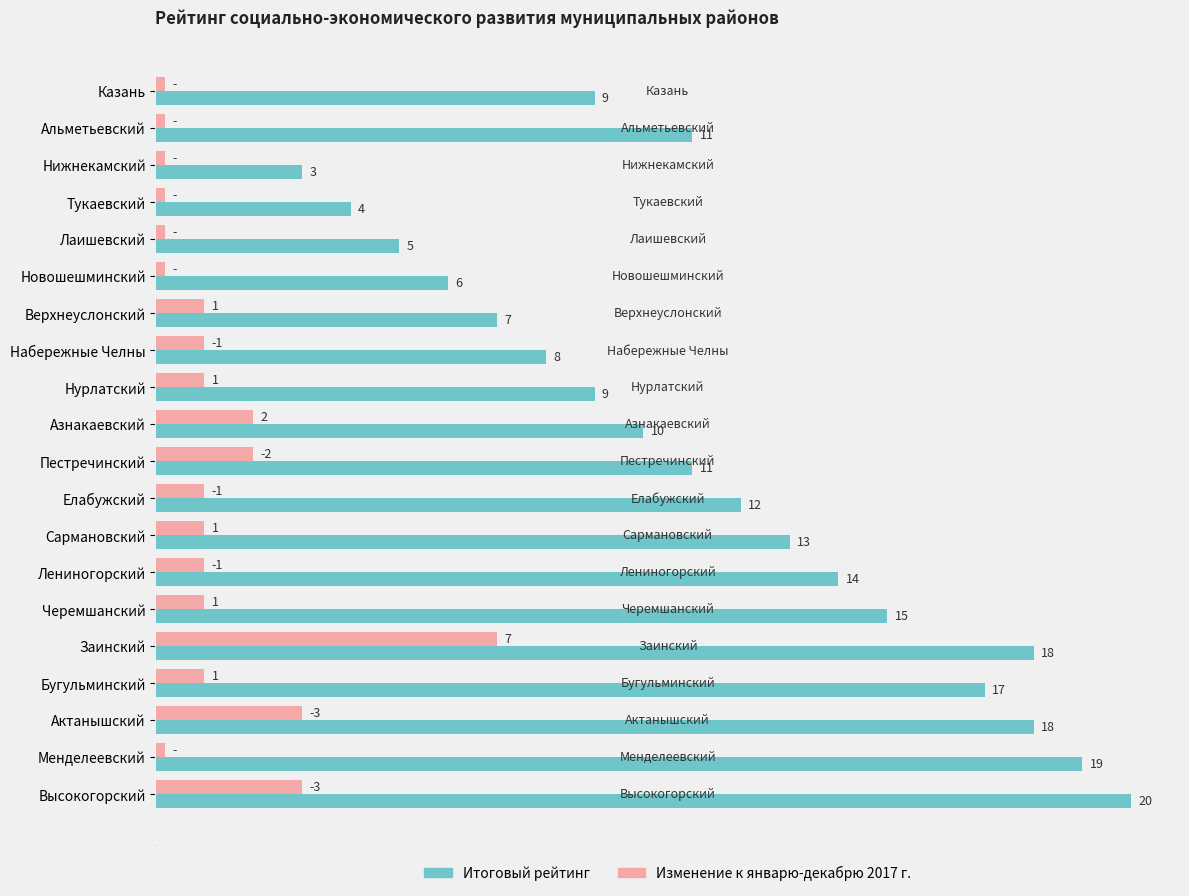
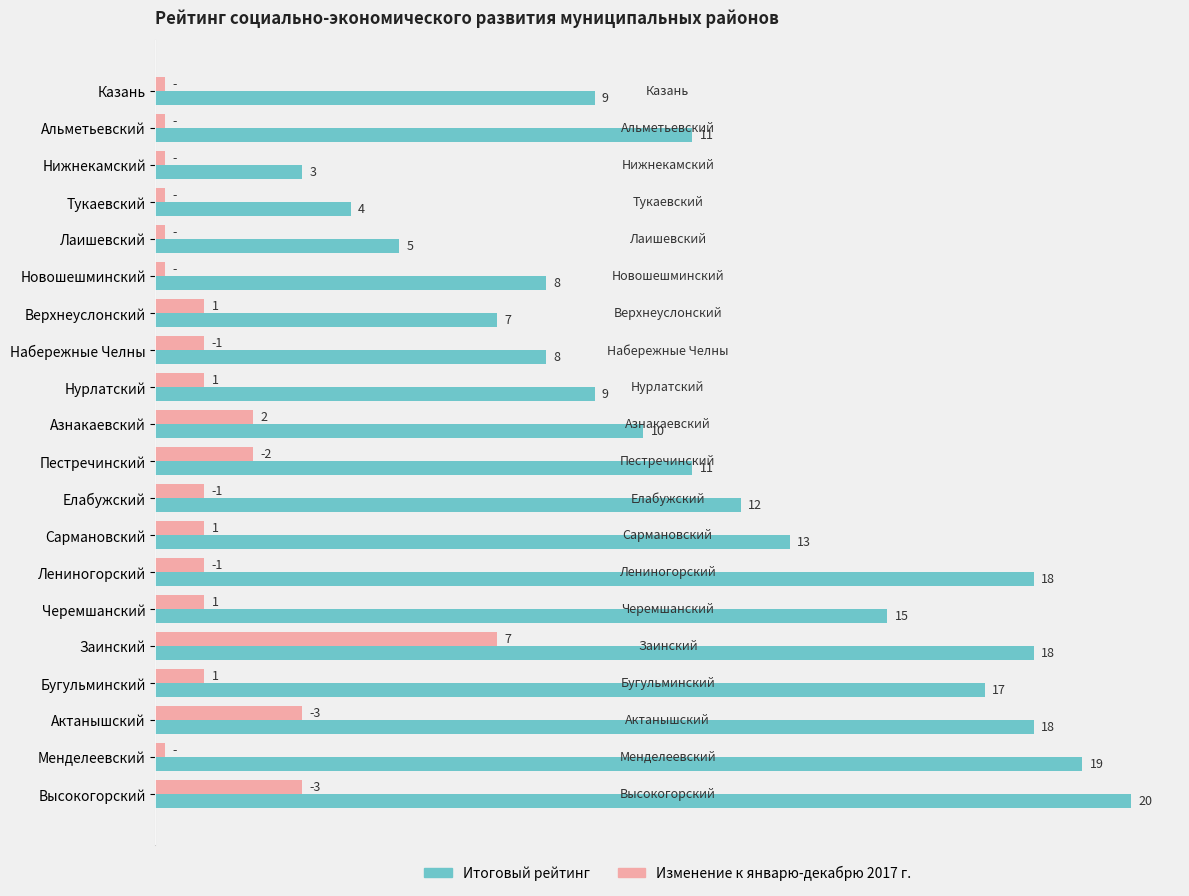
Итоговый рейтинг, Новошешминский: 6 -> 8
Итоговый рейтинг, Лениногорский: 14 -> 18
